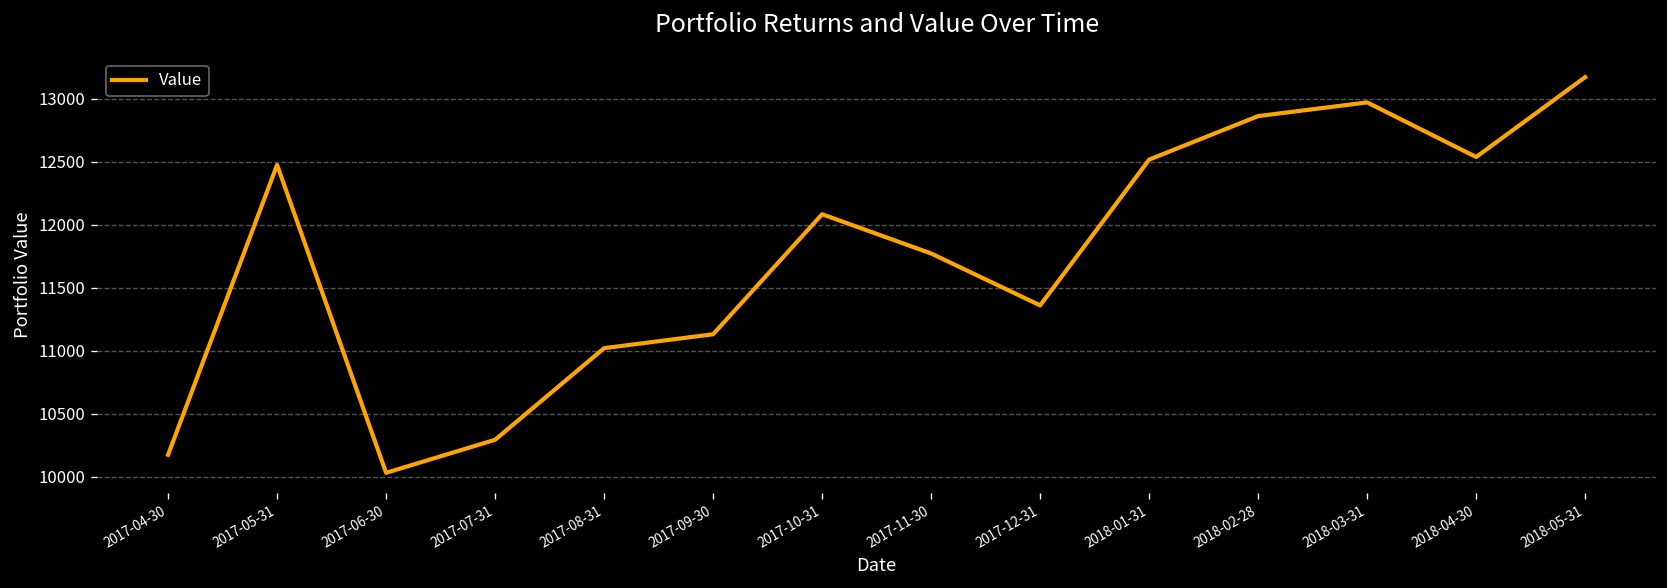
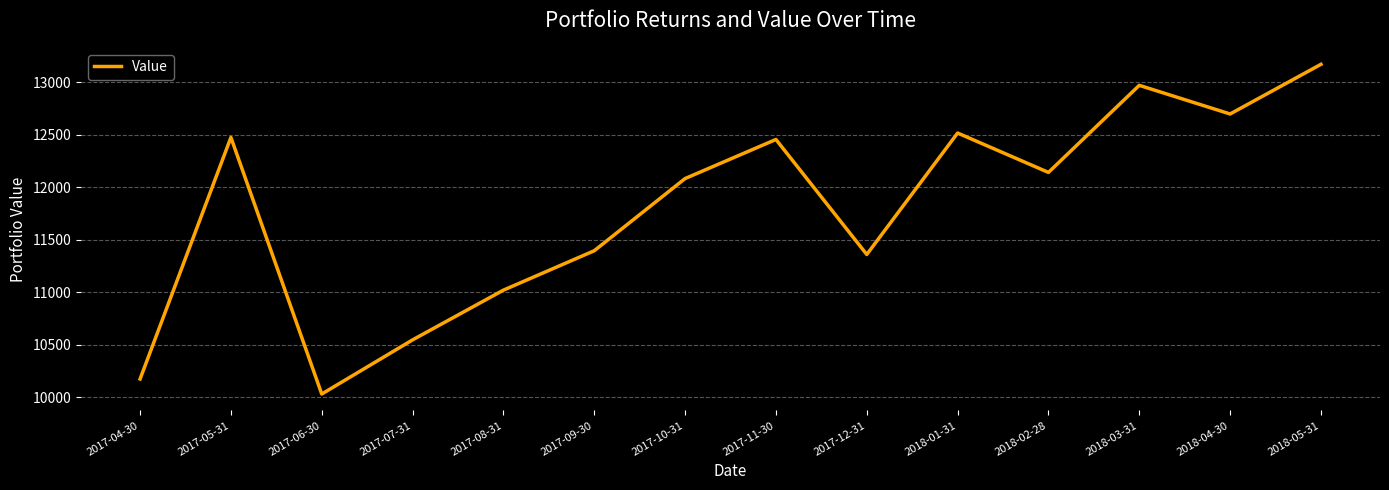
2017-07-31: 10290 -> 10550
2017-09-30: 11130 -> 11400
2017-11-30: 11770 -> 12450
2018-02-28: 12860 -> 12140
2018-04-30: 12540 -> 12700
